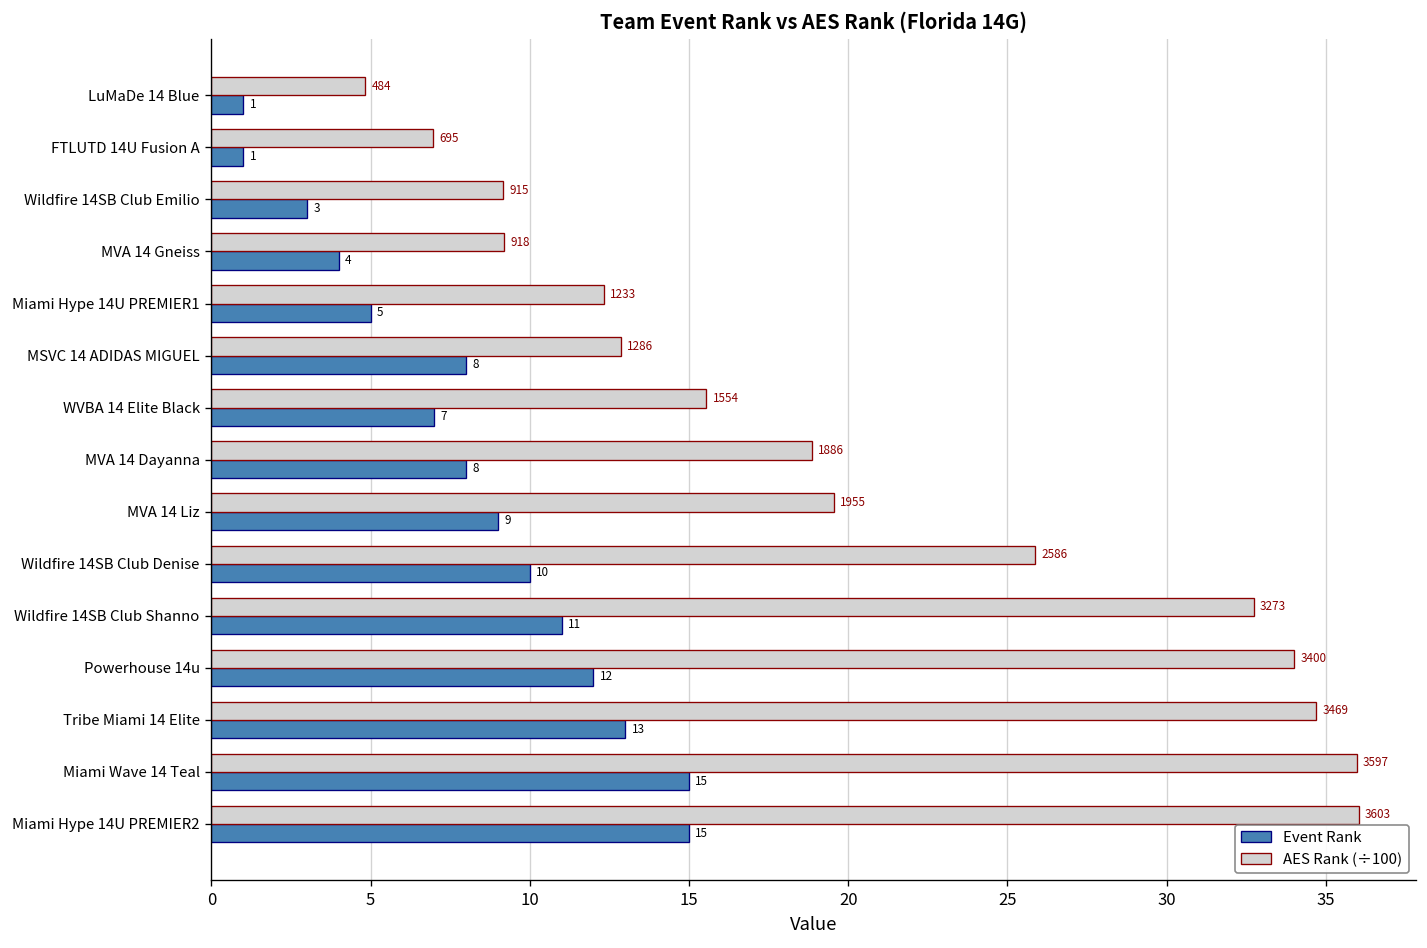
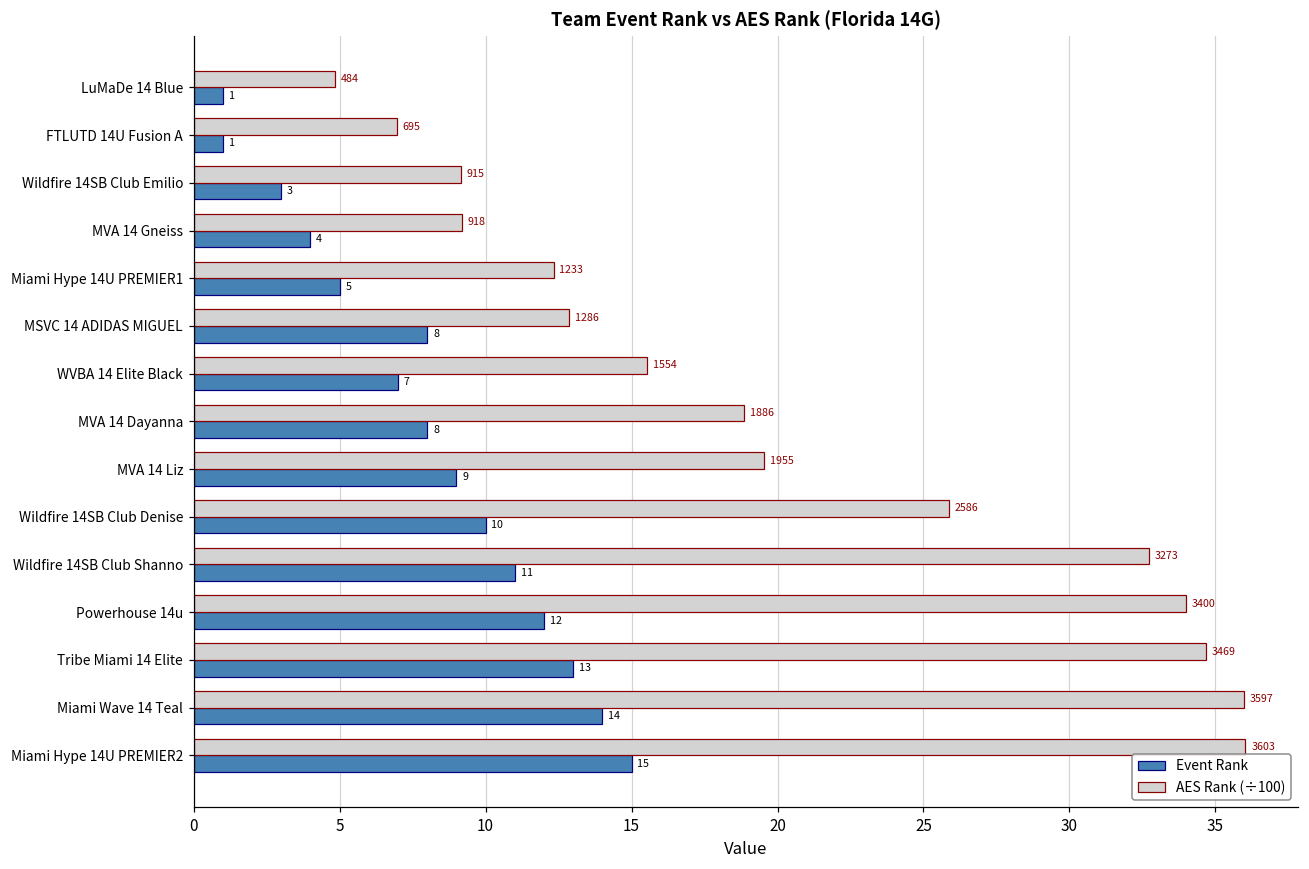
Event Rank, Miami Wave 14 Teal: 15 -> 14
